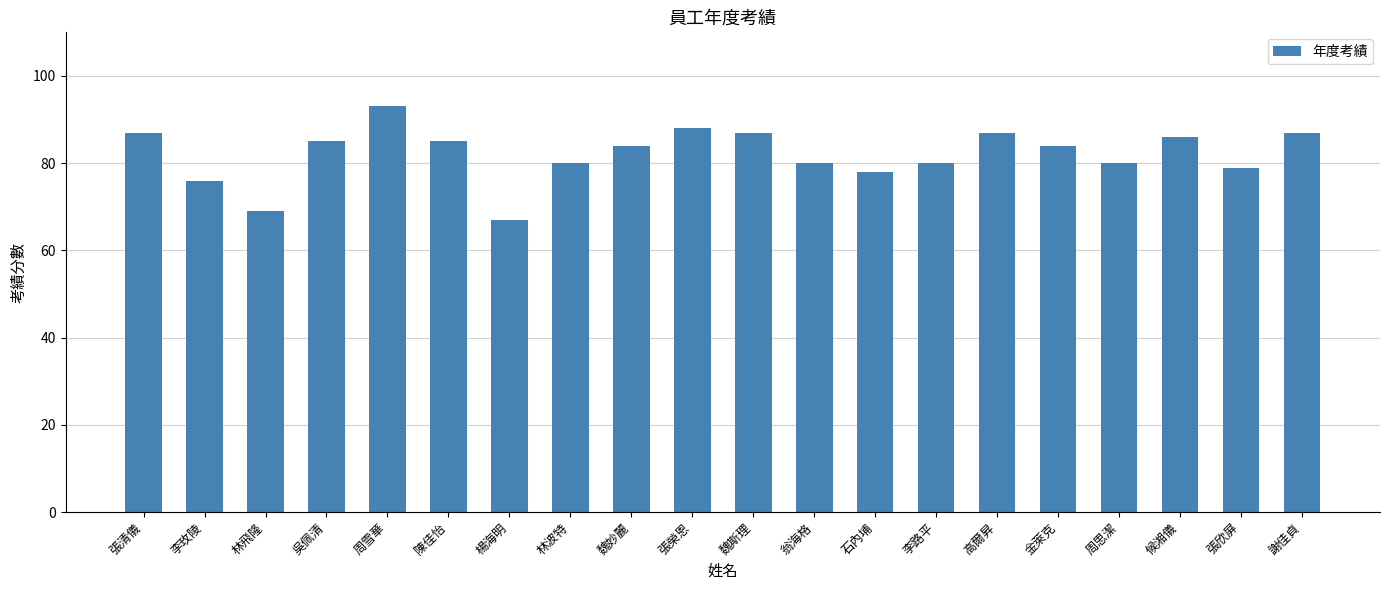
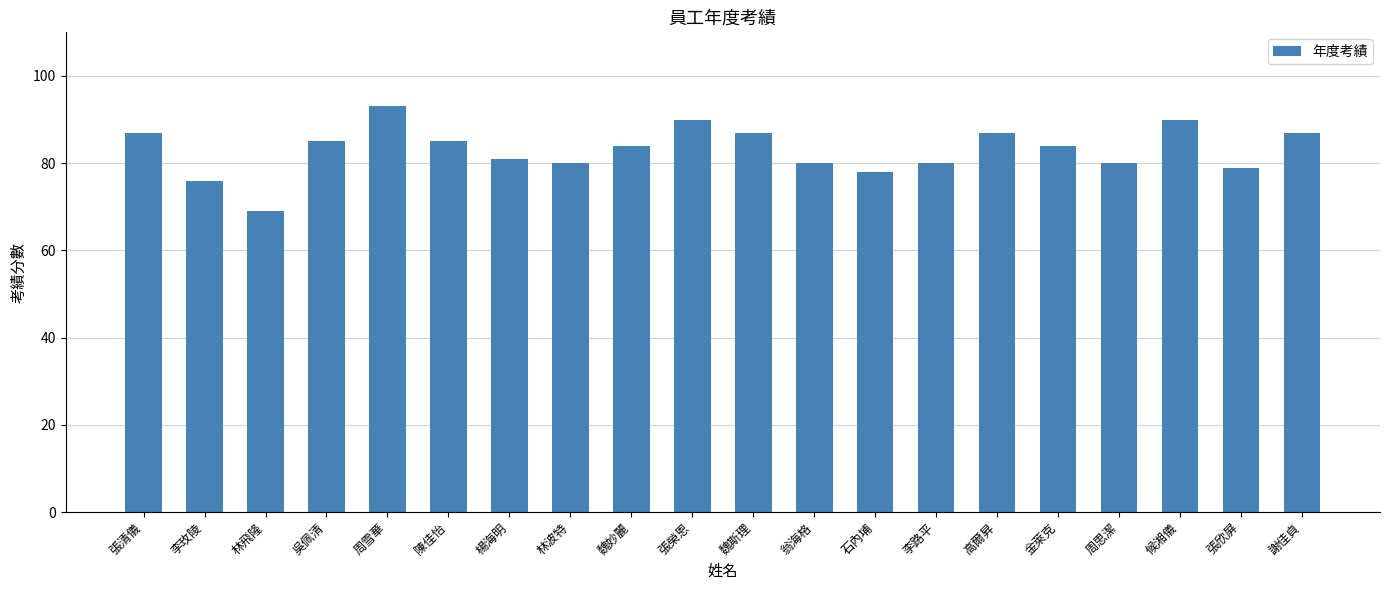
楊海明: 67 -> 81
張榮恩: 88 -> 90
候湘儀: 86 -> 90
